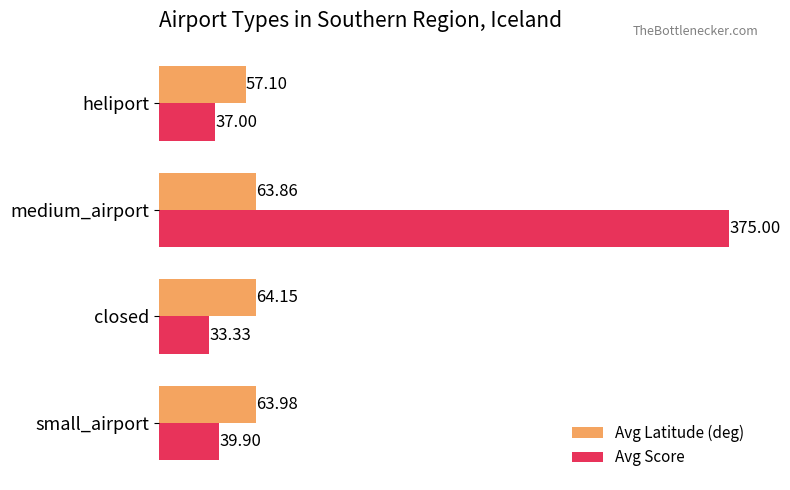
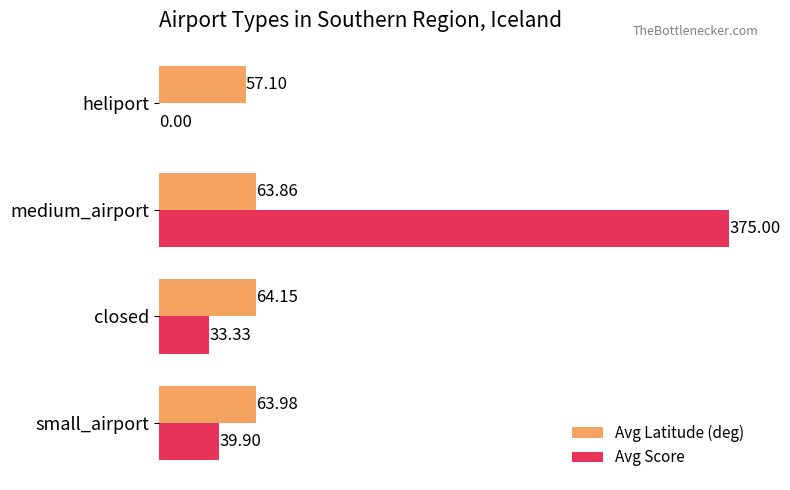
Avg Score, heliport: 37.00 -> 0.00
